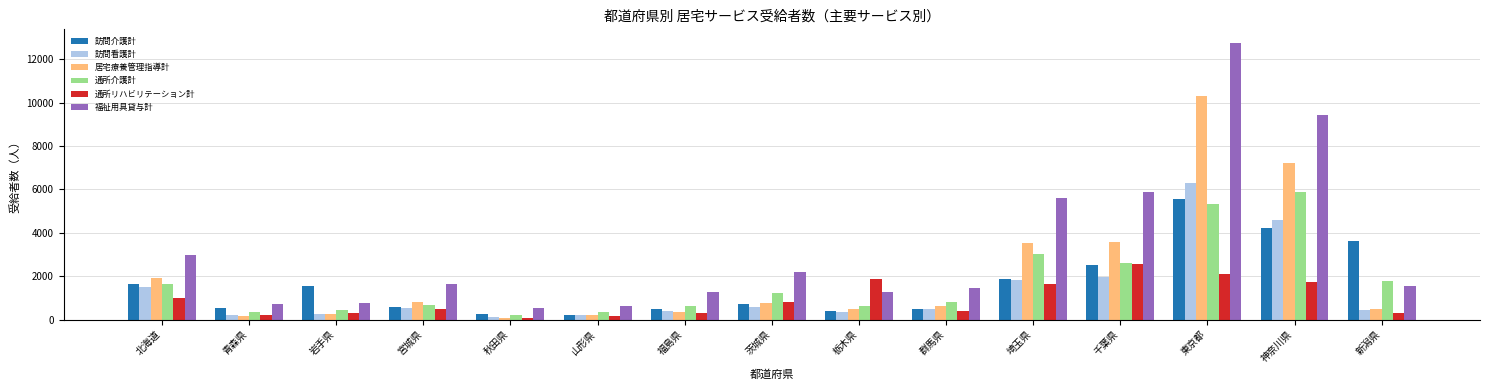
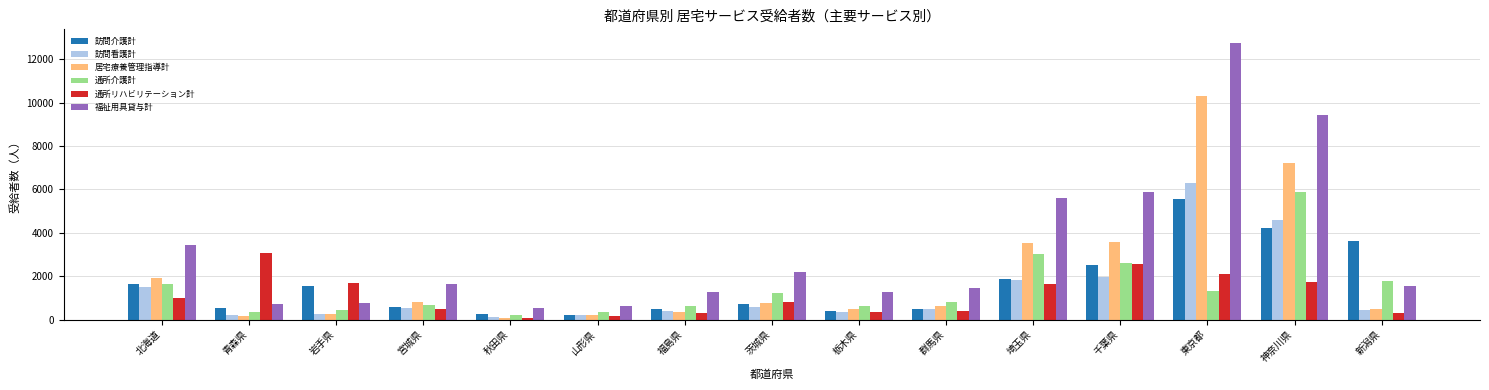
福祉用具貸与計, 北海道: 3000 -> 3400
通所リハビリテーション計, 青森県: 200 -> 3000
通所リハビリテーション計, 岩手県: 300 -> 1700
通所リハビリテーション計, 栃木県: 1900 -> 300
通所介護計, 東京都: 5300 -> 1300
